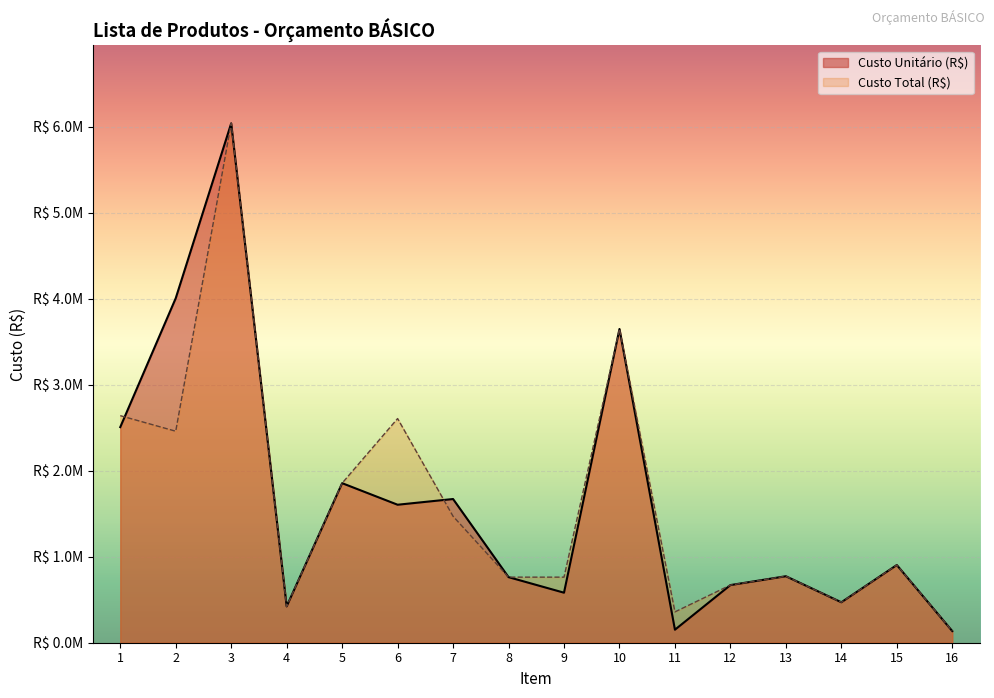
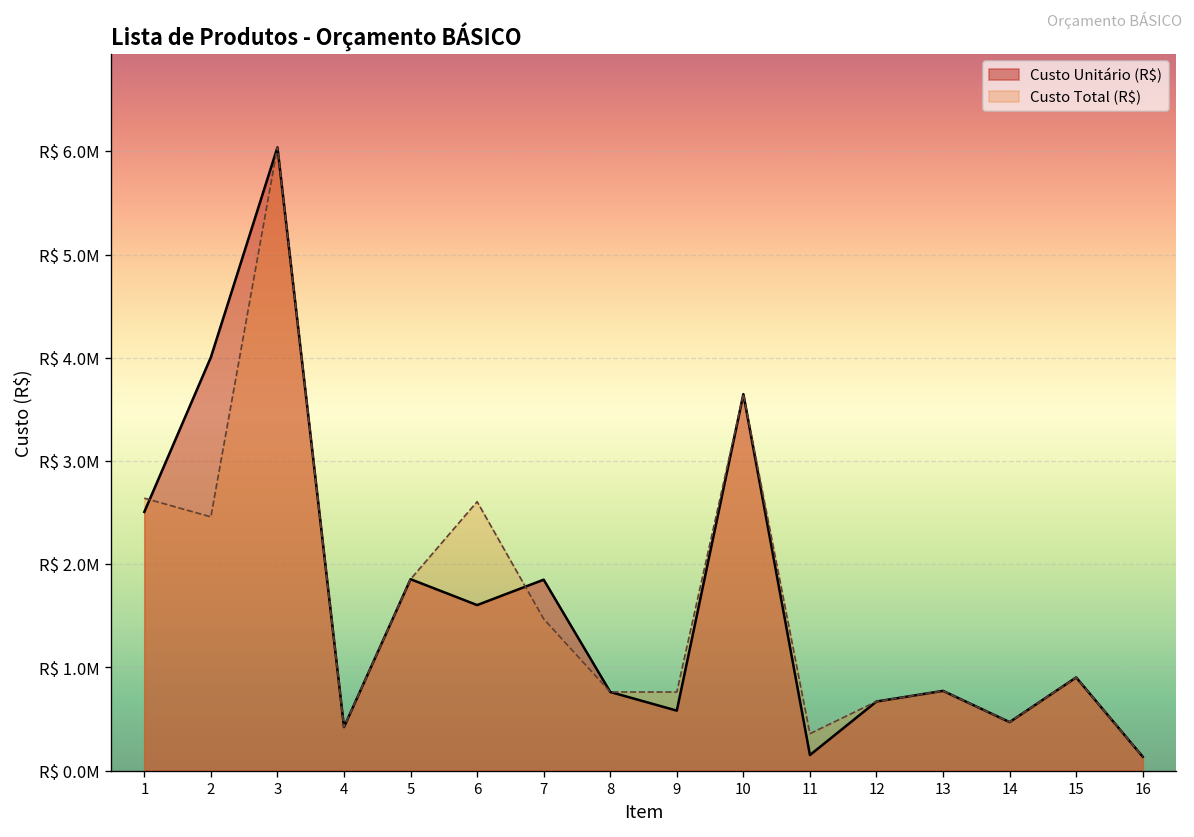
Custo Unitário (R$), 7: R$ 1700000 -> R$ 1900000
